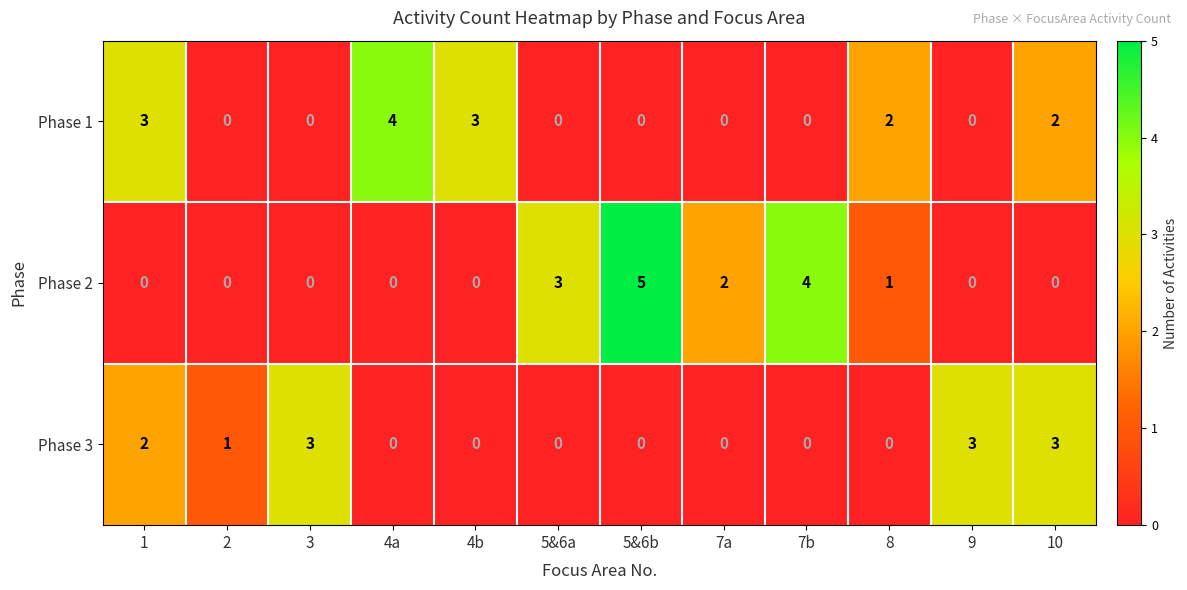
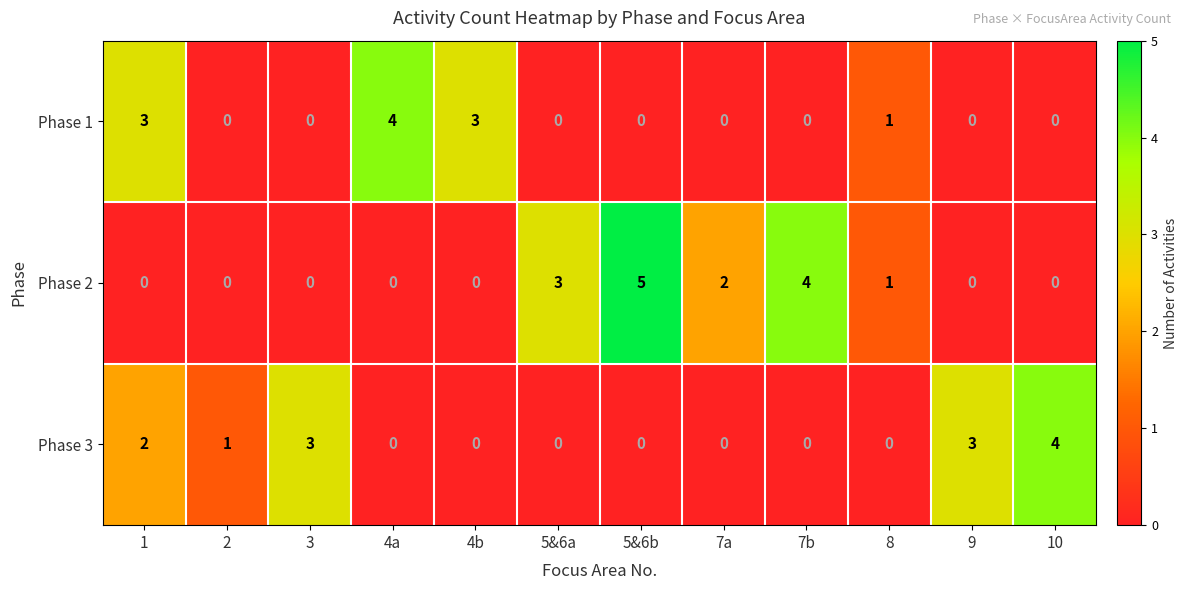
Phase 1, 8: 2 -> 1
Phase 1, 10: 2 -> 0
Phase 3, 10: 3 -> 4
